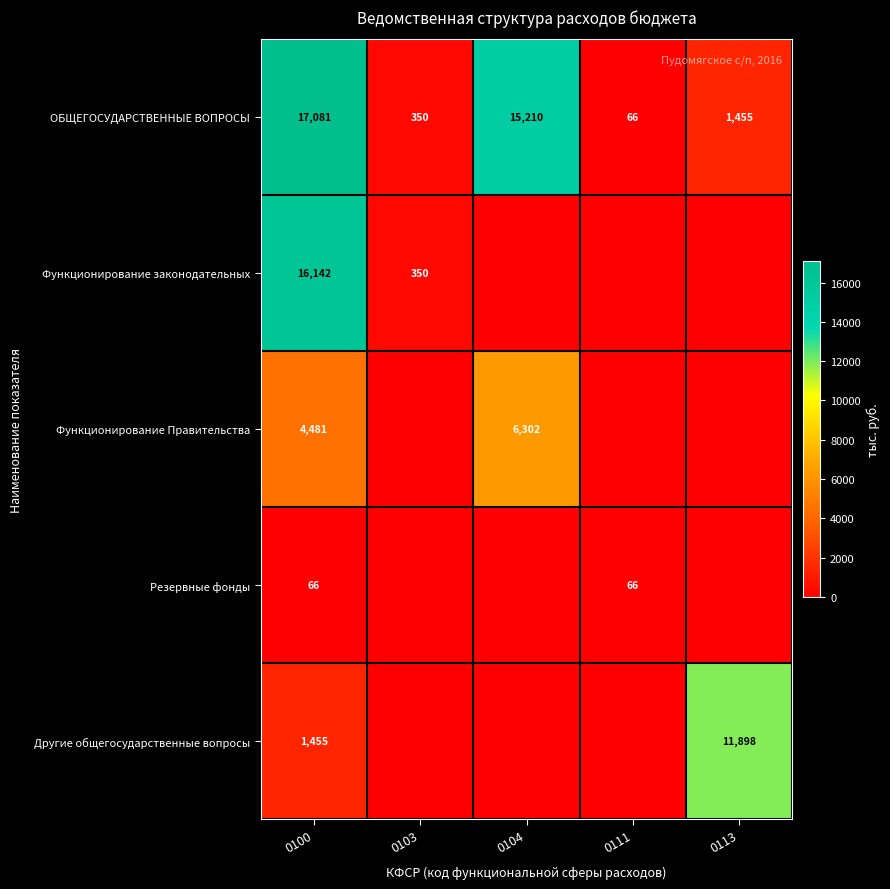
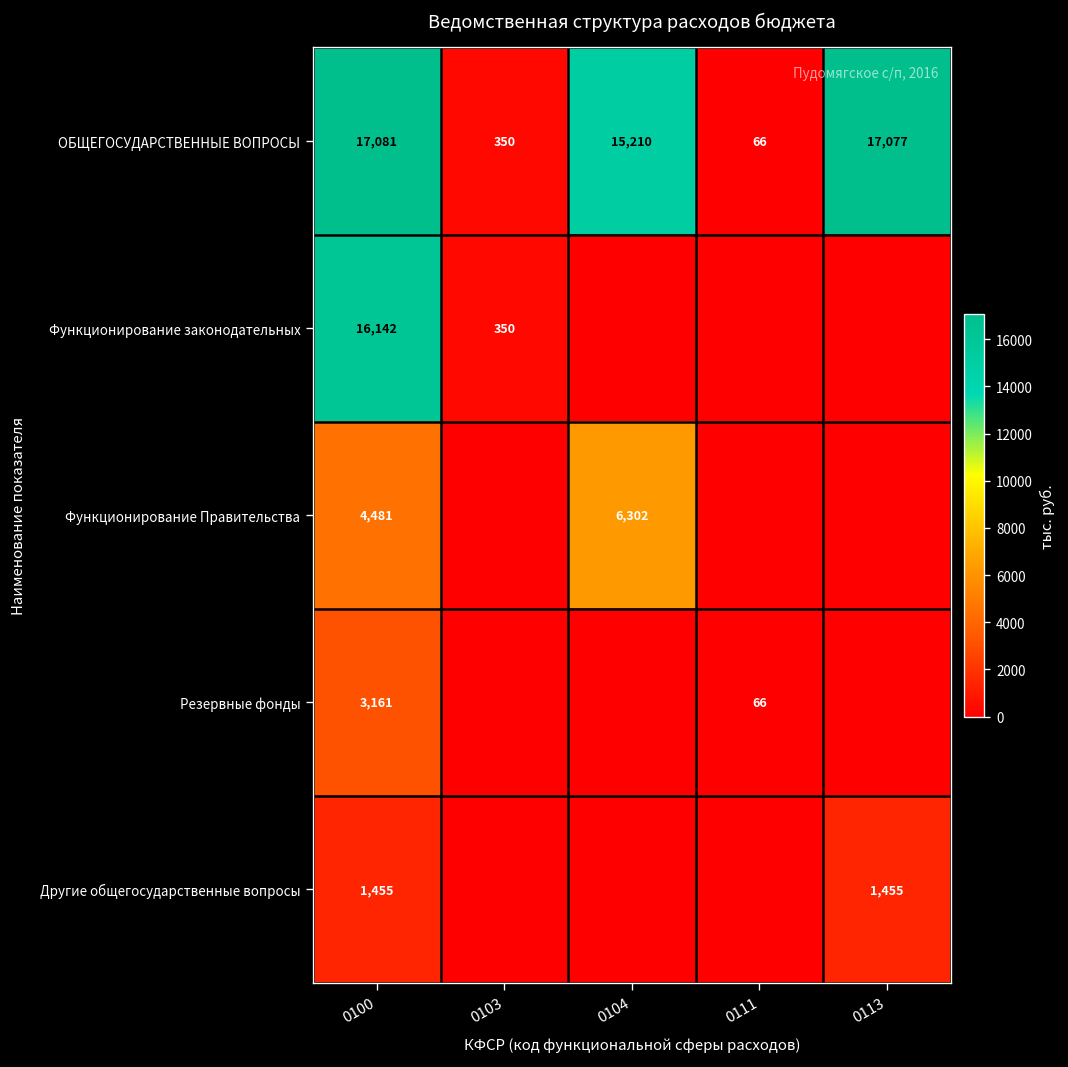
ОБЩЕГОСУДАРСТВЕННЫЕ ВОПРОСЫ, 0113: 1,455 -> 17,077
Резервные фонды, 0100: 66 -> 3,161
Другие общегосударственные вопросы, 0113: 11,898 -> 1,455
